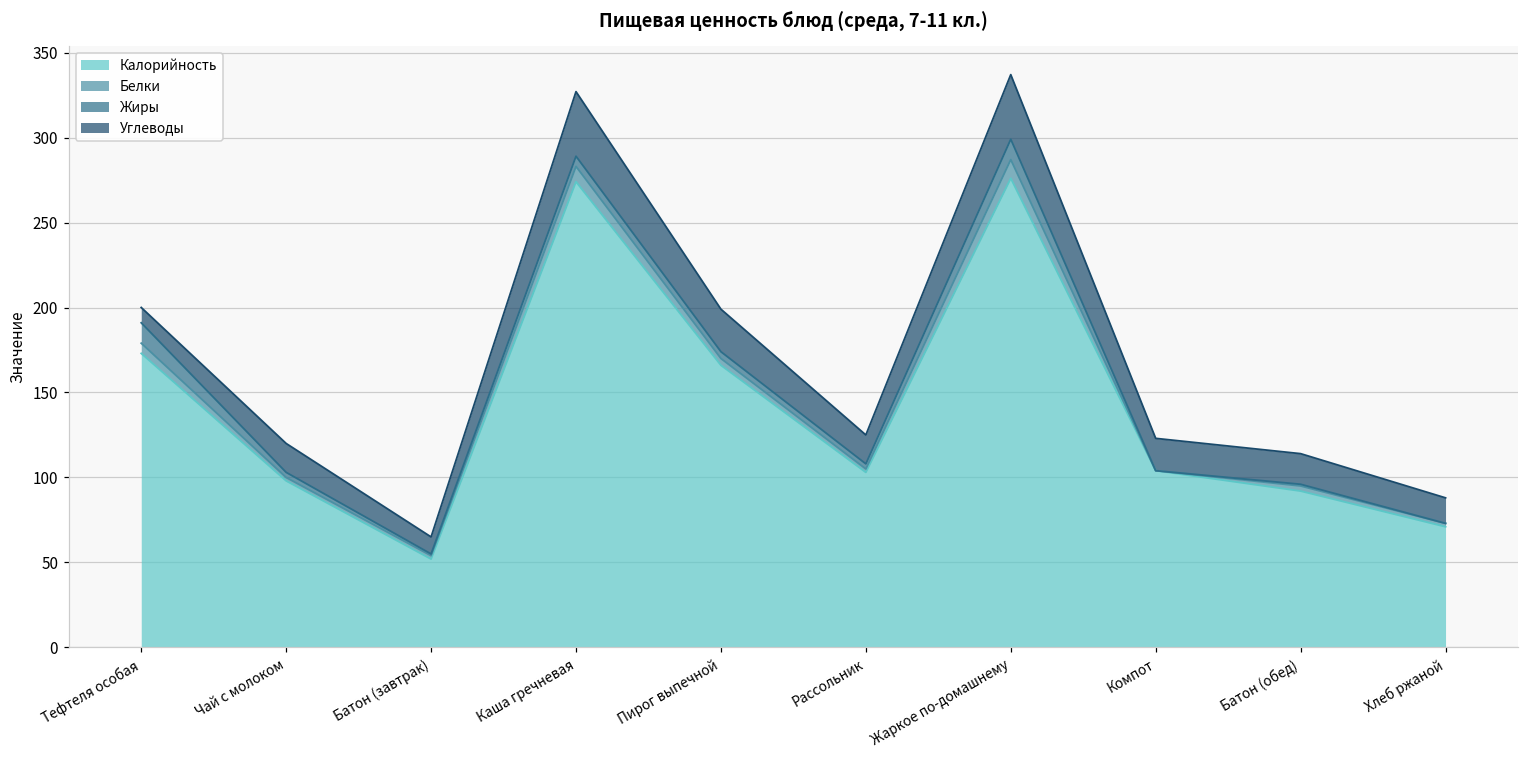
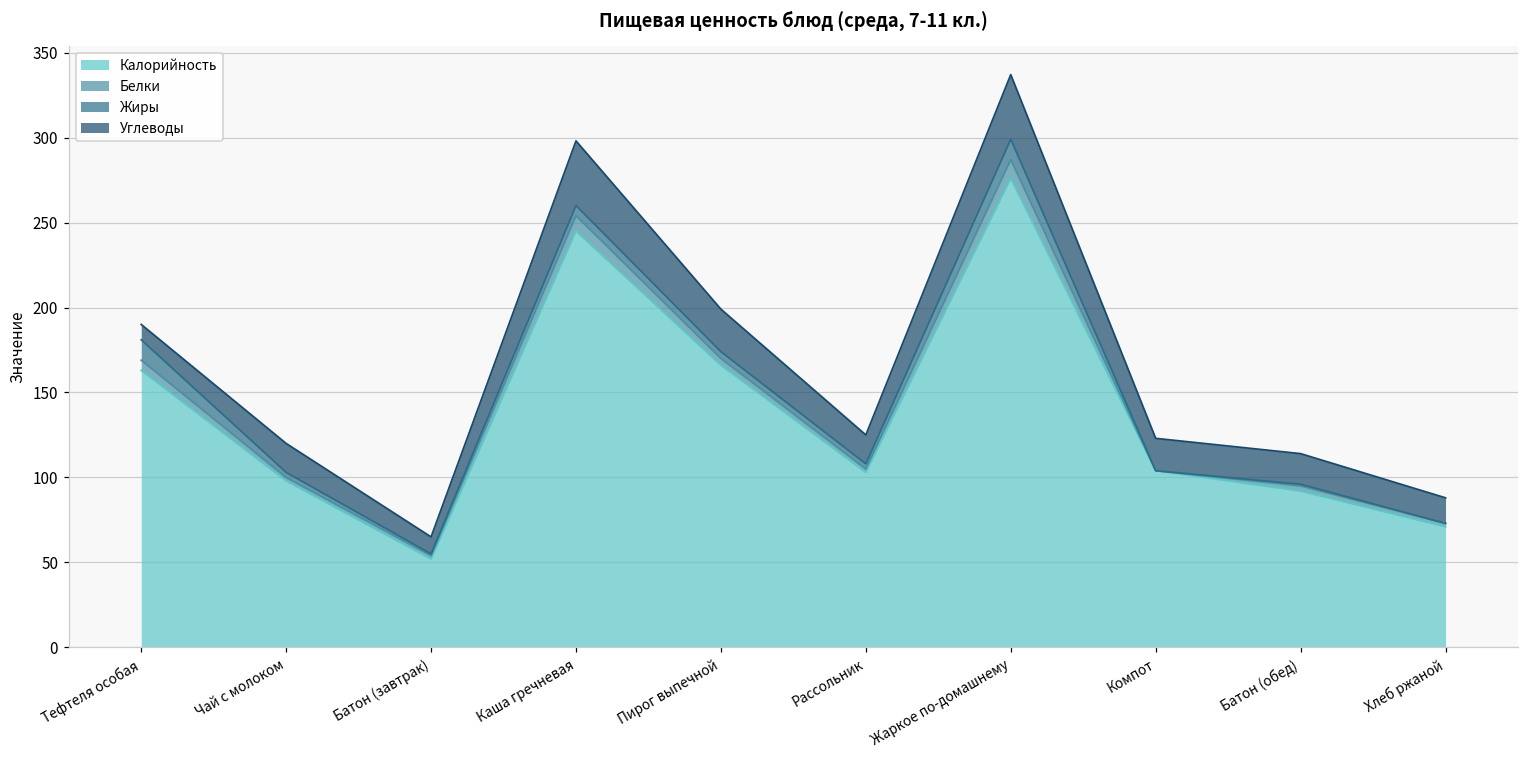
Калорийность, Тефтеля особая: 173 -> 163
Калорийность, Каша гречневая: 274 -> 245
